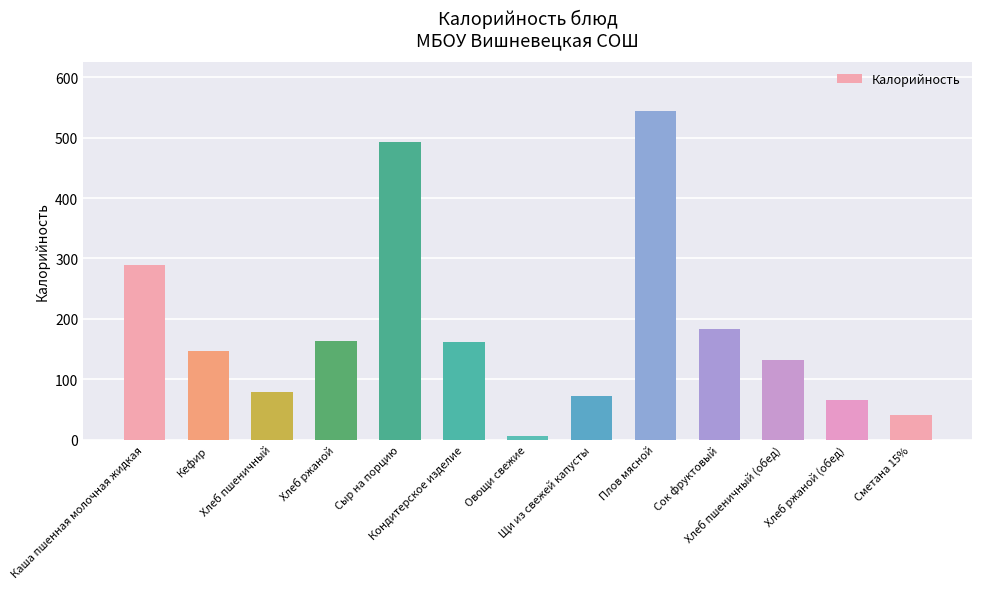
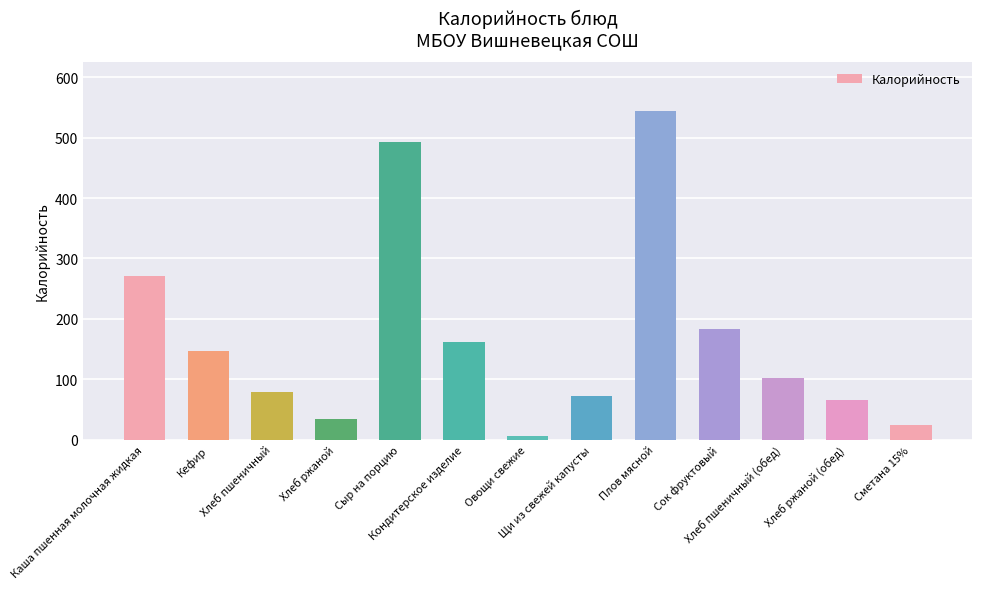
Каша пшенная молочная жидкая: 290 -> 270
Хлеб ржаной: 160 -> 30
Хлеб пшеничный (обед): 130 -> 100
Сметана 15%: 40 -> 20
